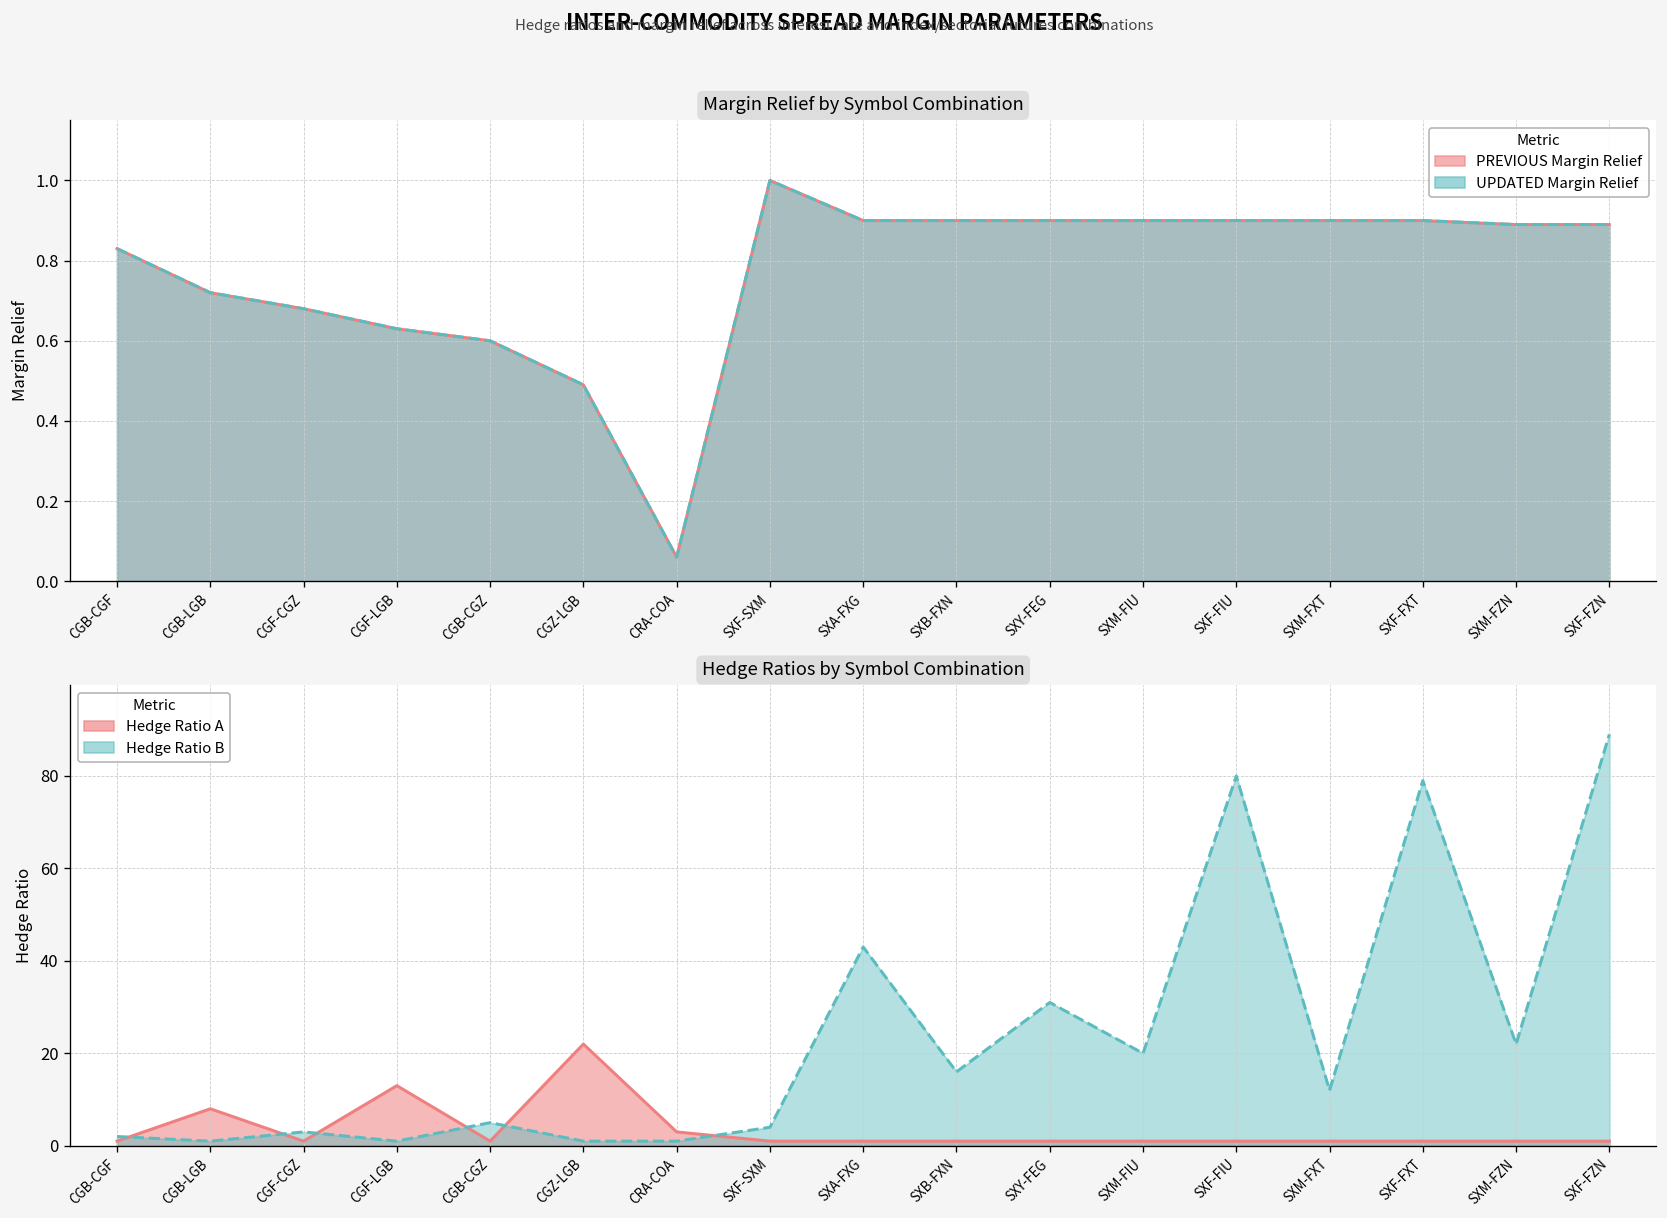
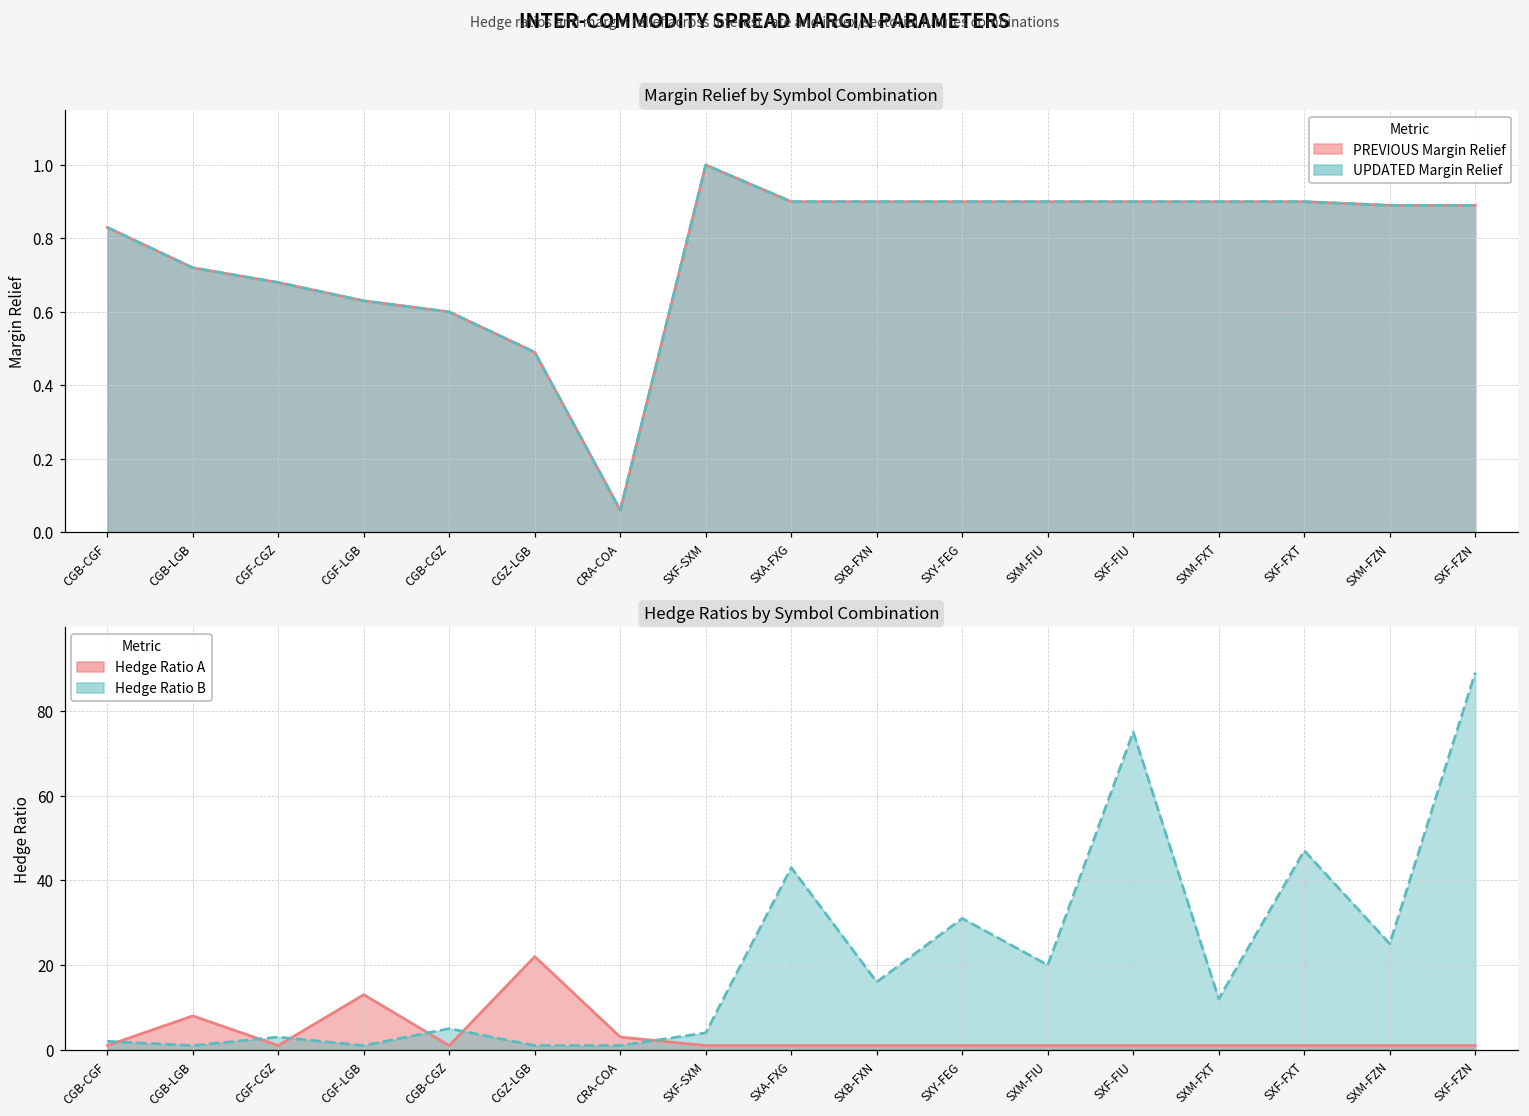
Hedge Ratios by Symbol Combination, Hedge Ratio B, SXF-FIU: 80 -> 75
Hedge Ratios by Symbol Combination, Hedge Ratio B, SXF-FXT: 79 -> 47
Hedge Ratios by Symbol Combination, Hedge Ratio B, SXM-FZN: 22 -> 25
